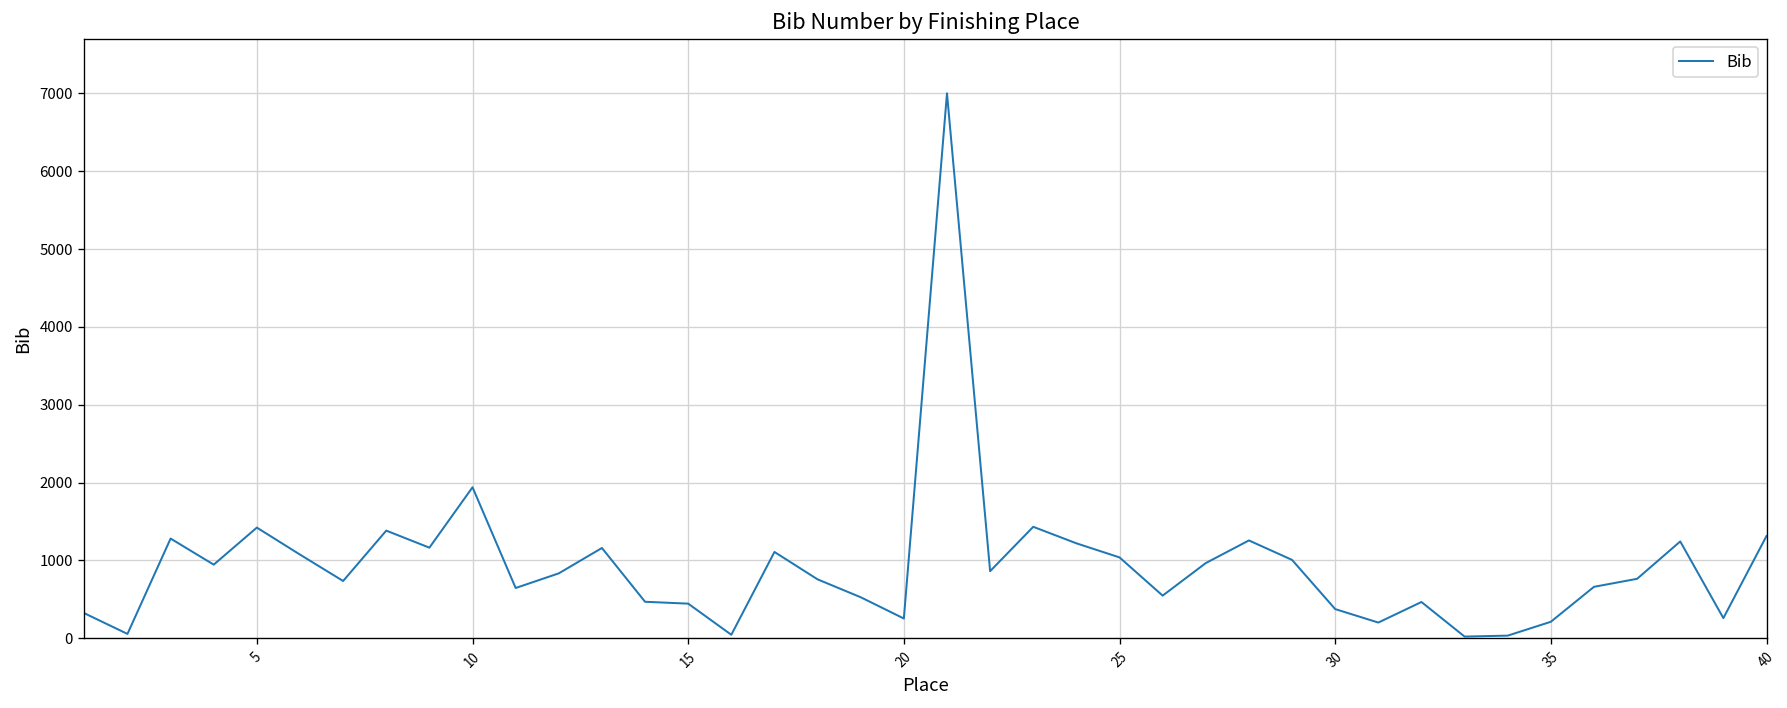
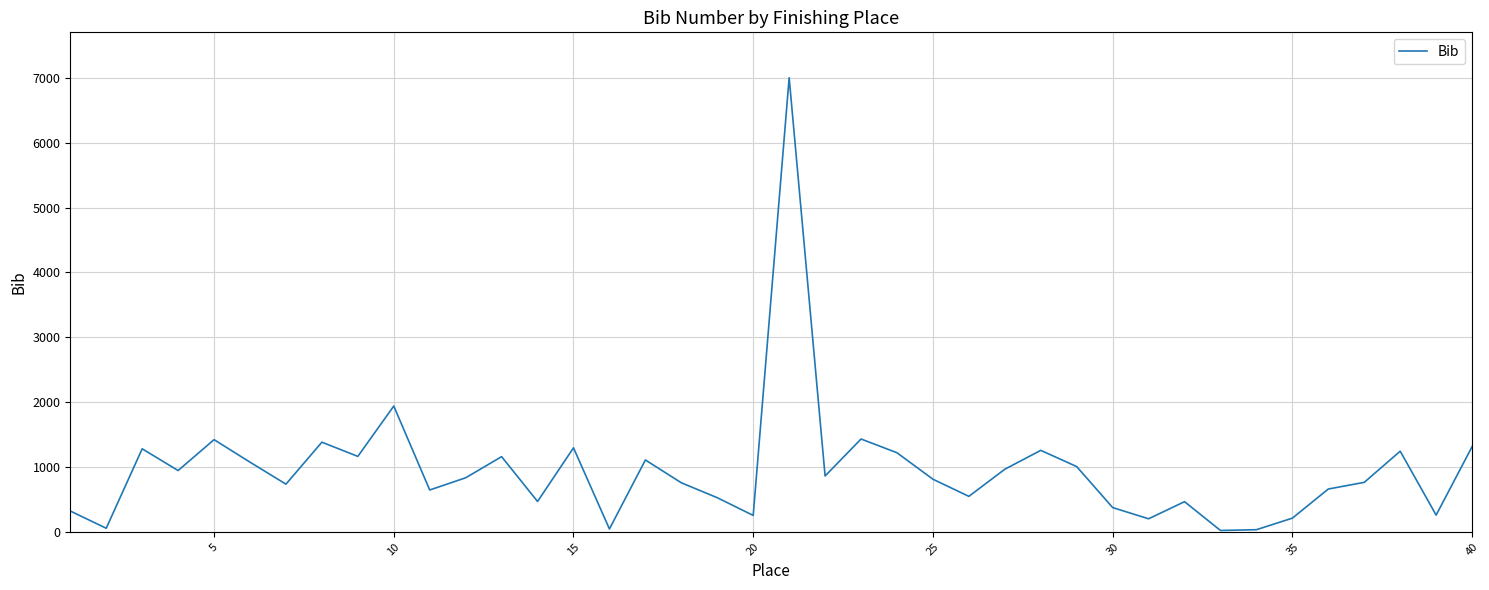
15: 400 -> 1300
25: 1000 -> 800
